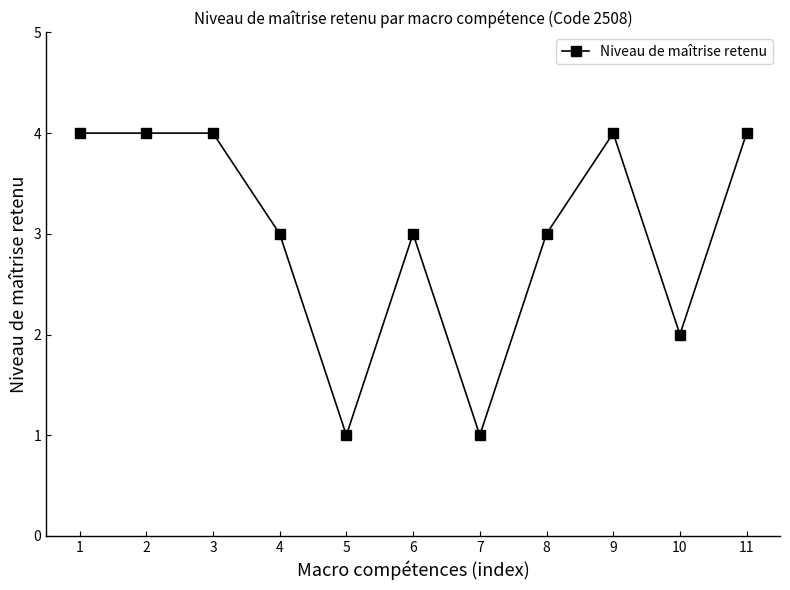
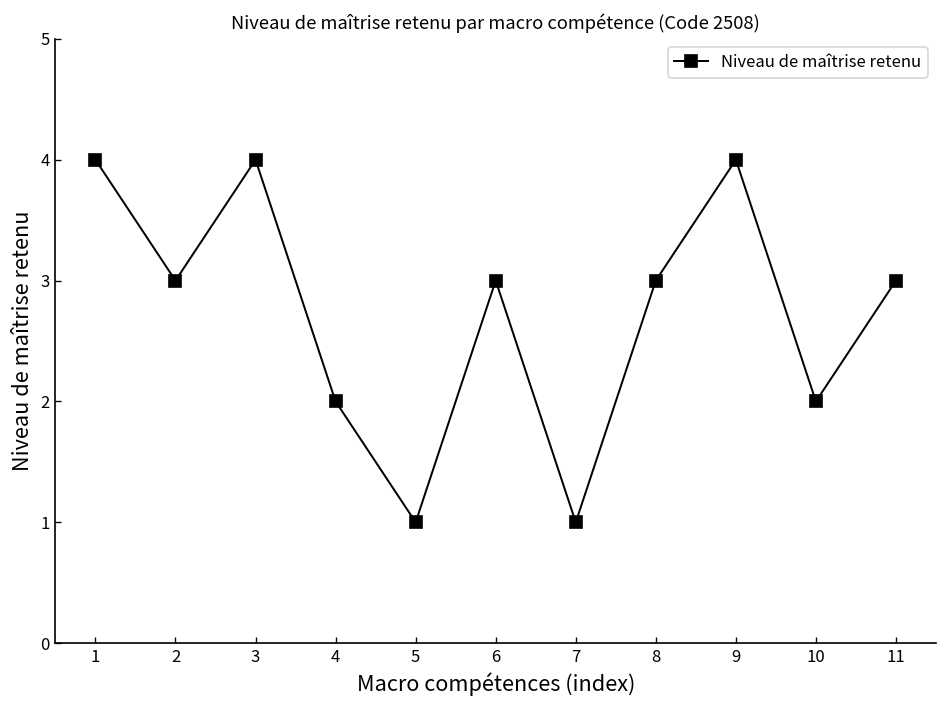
2: 4 -> 3
4: 3 -> 2
11: 4 -> 3
